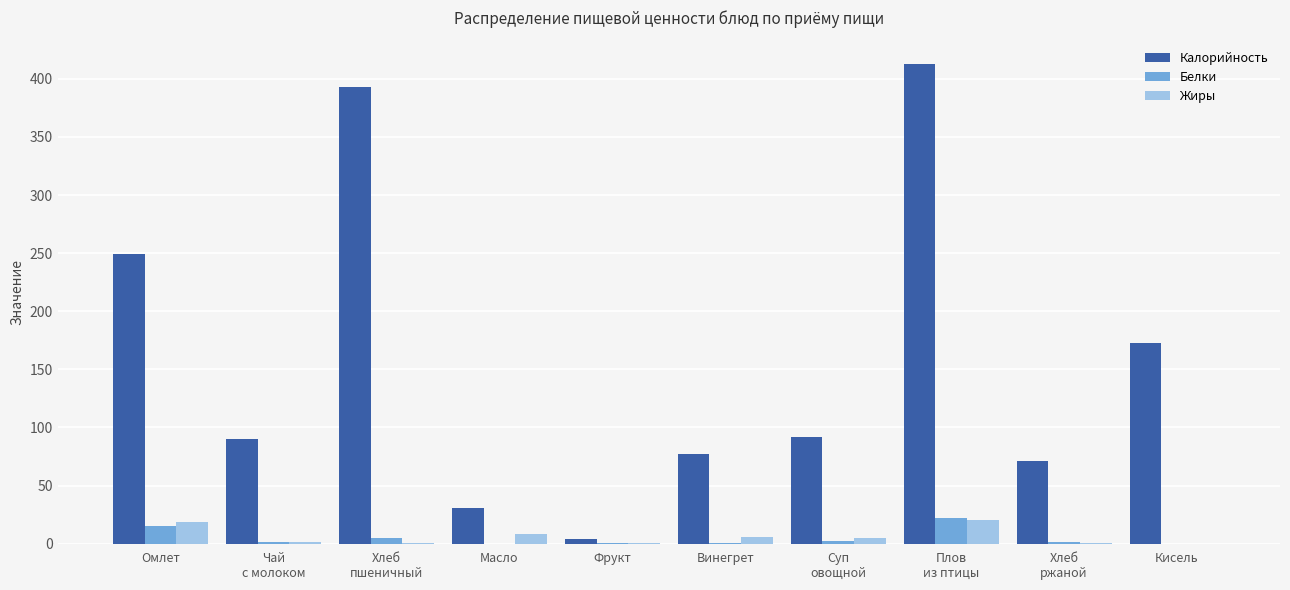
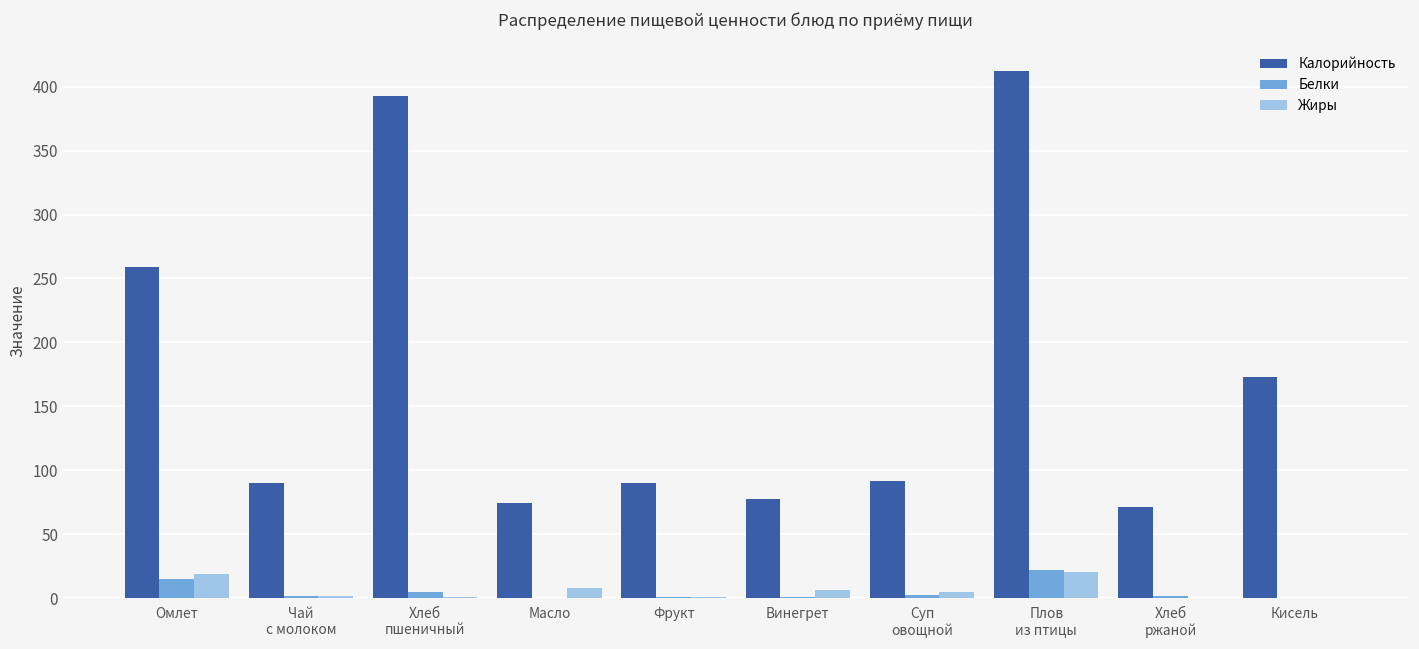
Калорийность, Омлет: 250 -> 259
Калорийность, Масло: 31 -> 75
Калорийность, Фрукт: 4 -> 90
